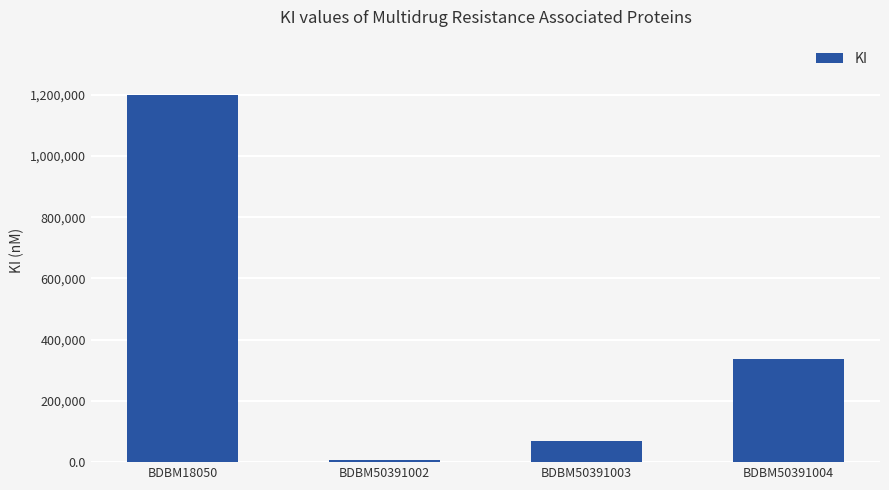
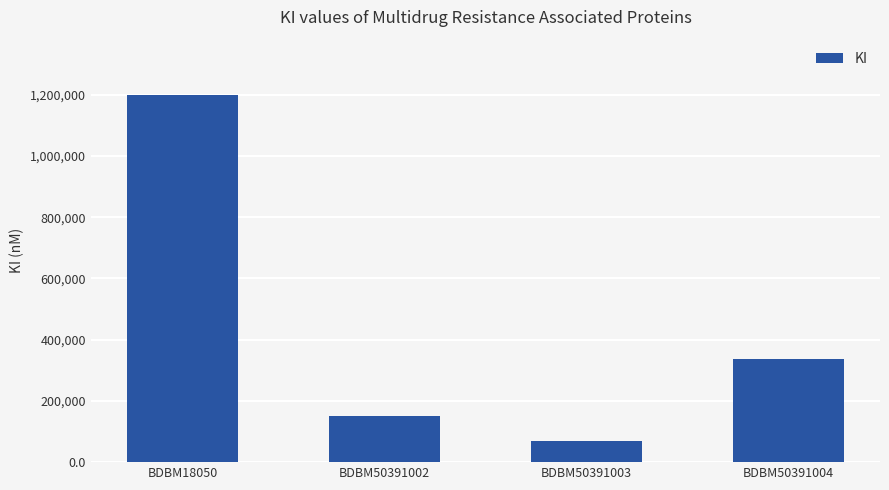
BDBM50391002: 10,000 -> 150,000
